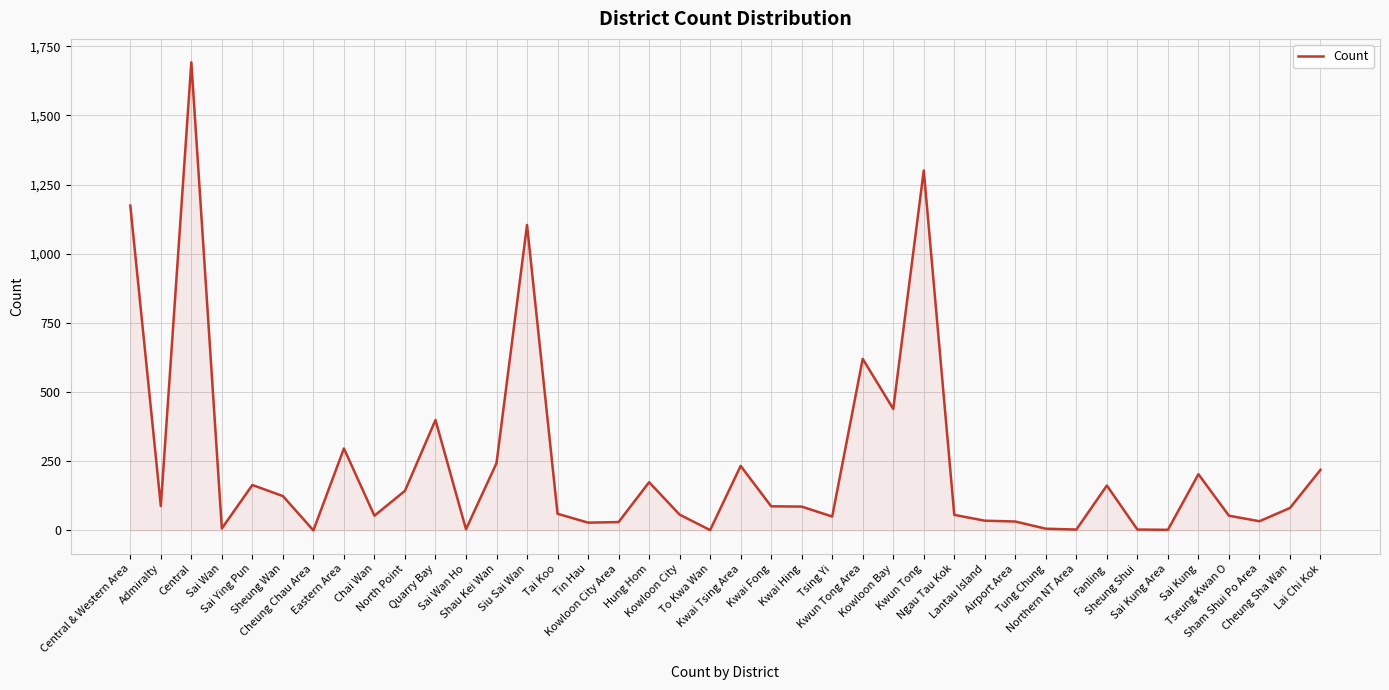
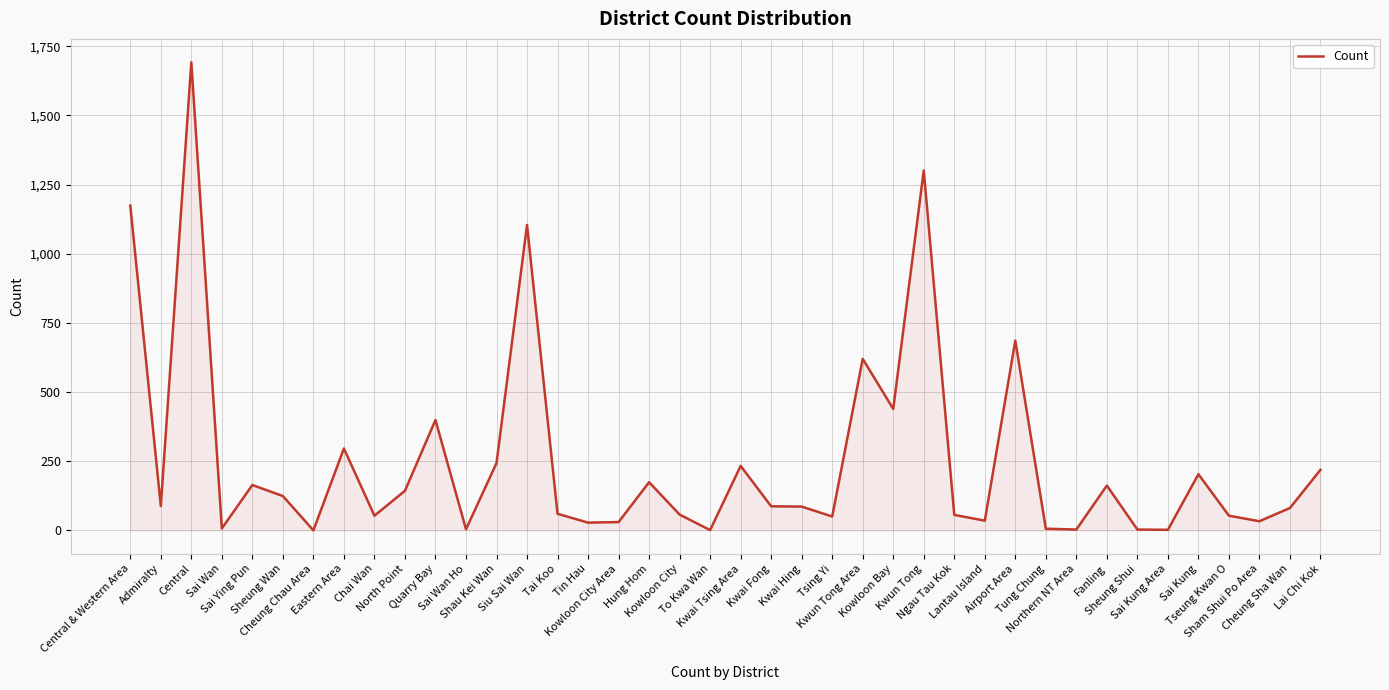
Airport Area: 30 -> 690
